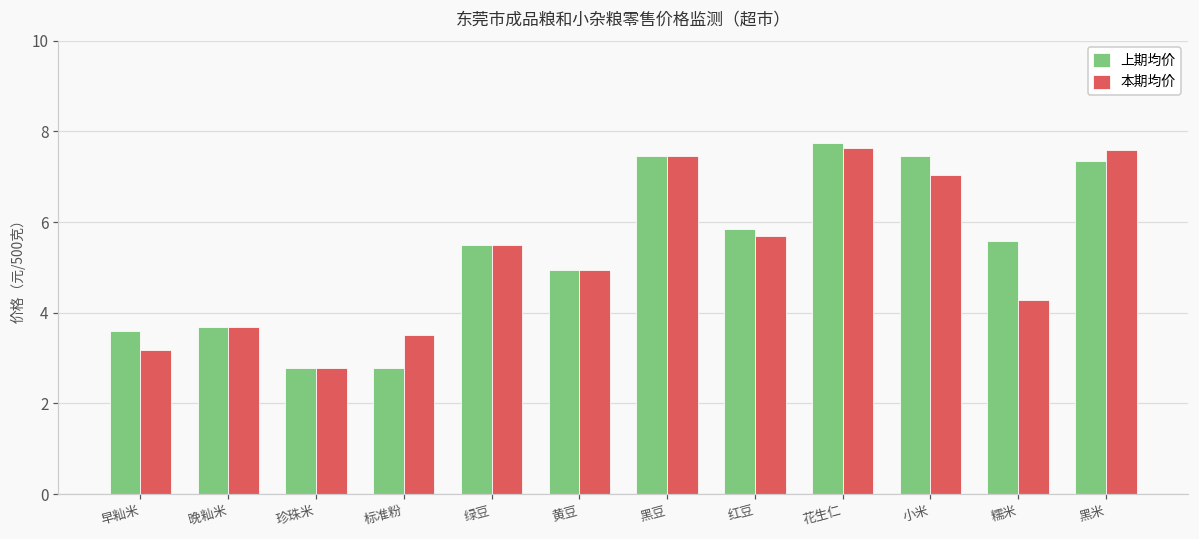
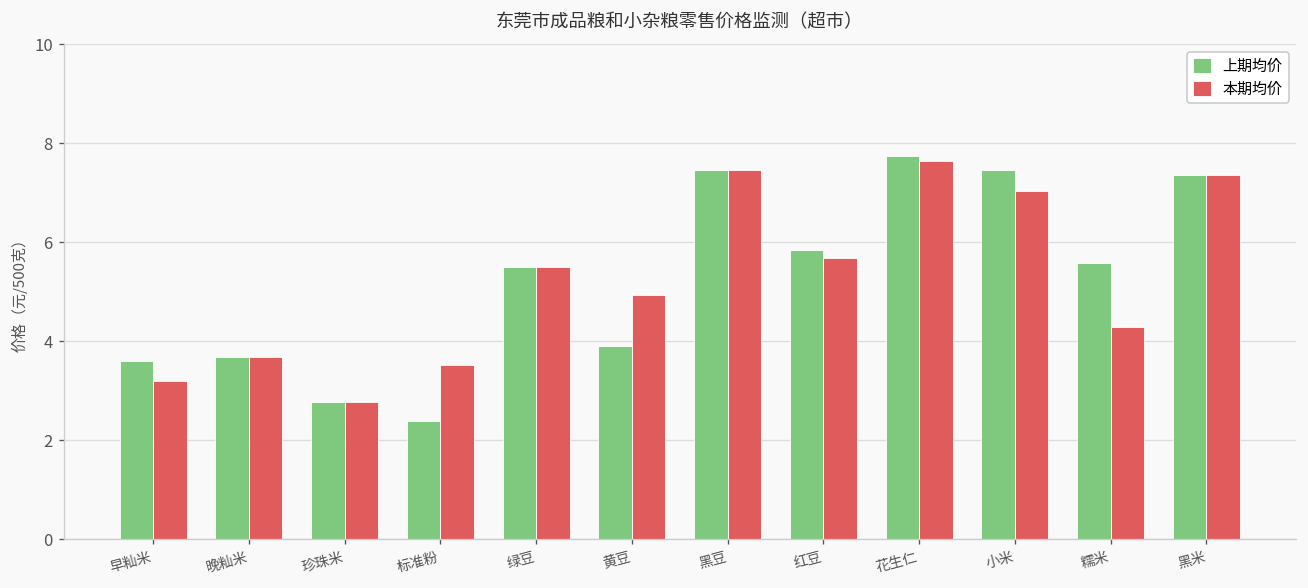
上期均价, 标准粉: 2.8 -> 2.4
上期均价, 黄豆: 4.9 -> 3.9
本期均价, 黑米: 7.6 -> 7.4
